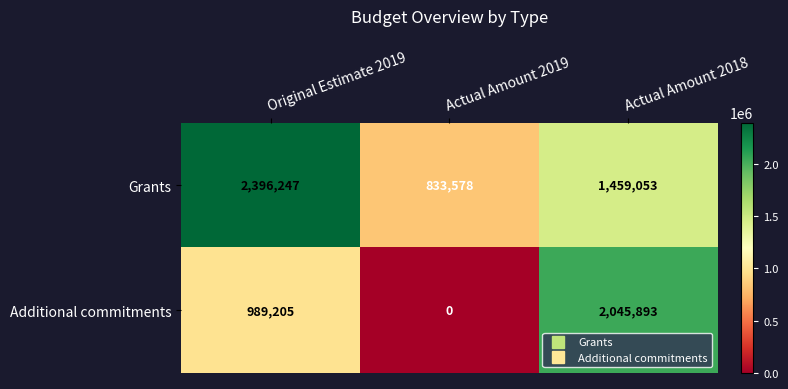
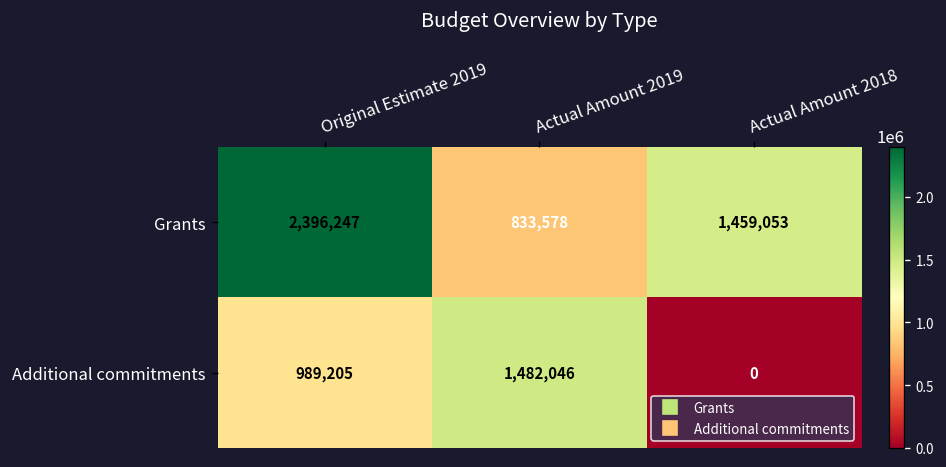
Additional commitments, Actual Amount 2019: 0 -> 1,482,046
Additional commitments, Actual Amount 2018: 2,045,893 -> 0
